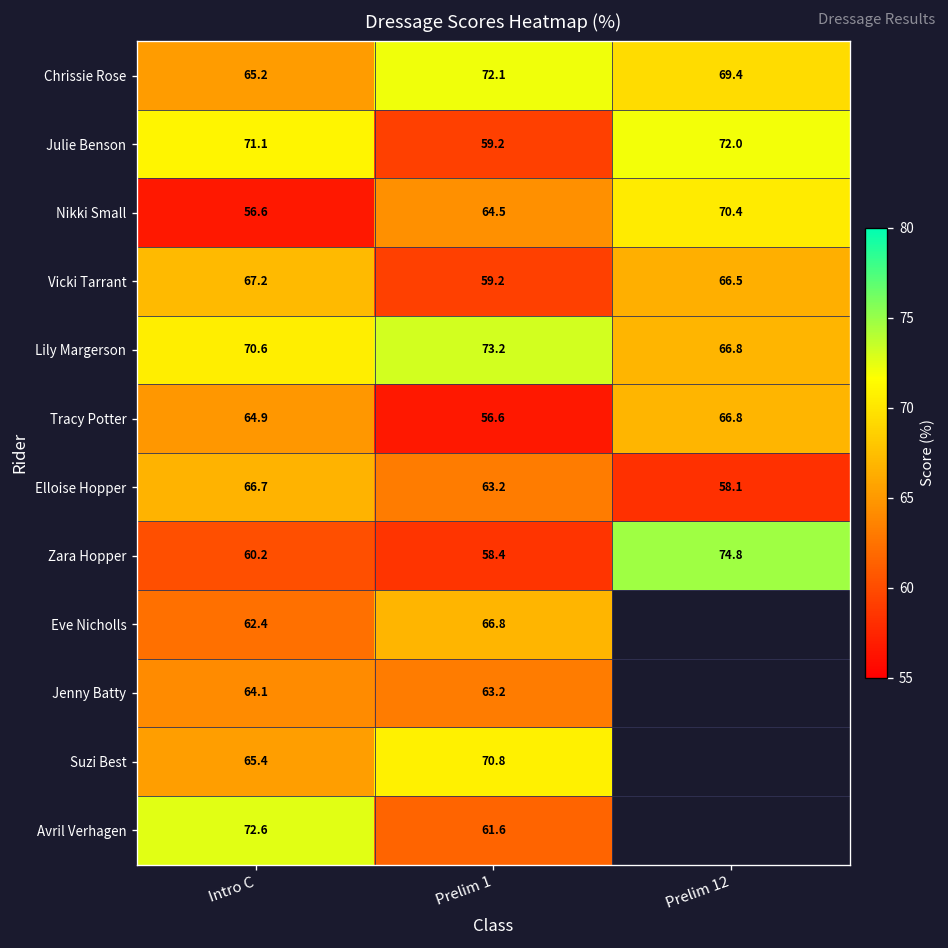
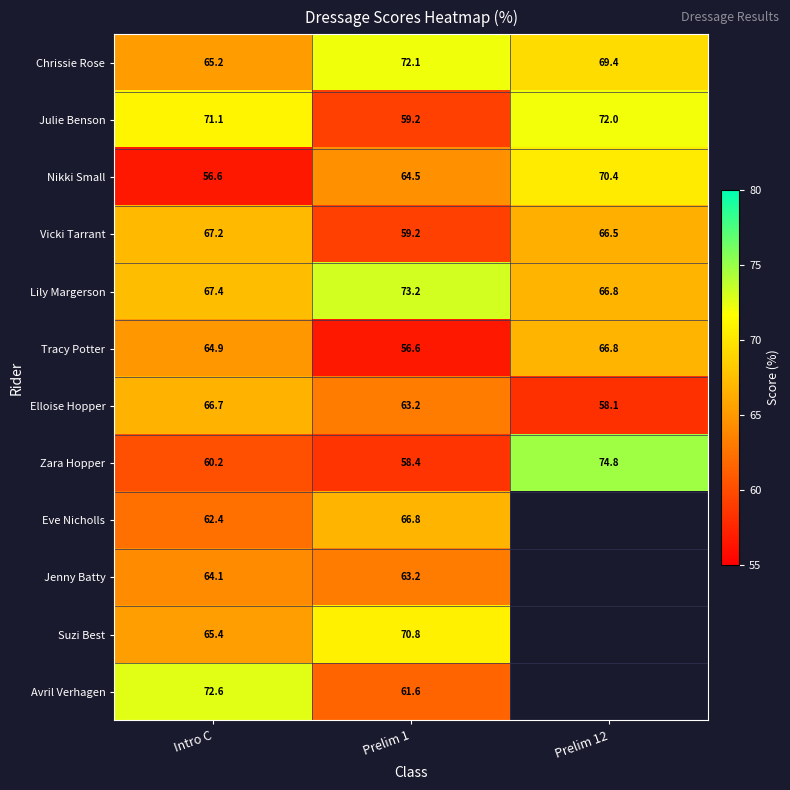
Lily Margerson, Intro C: 70.6 -> 67.4
